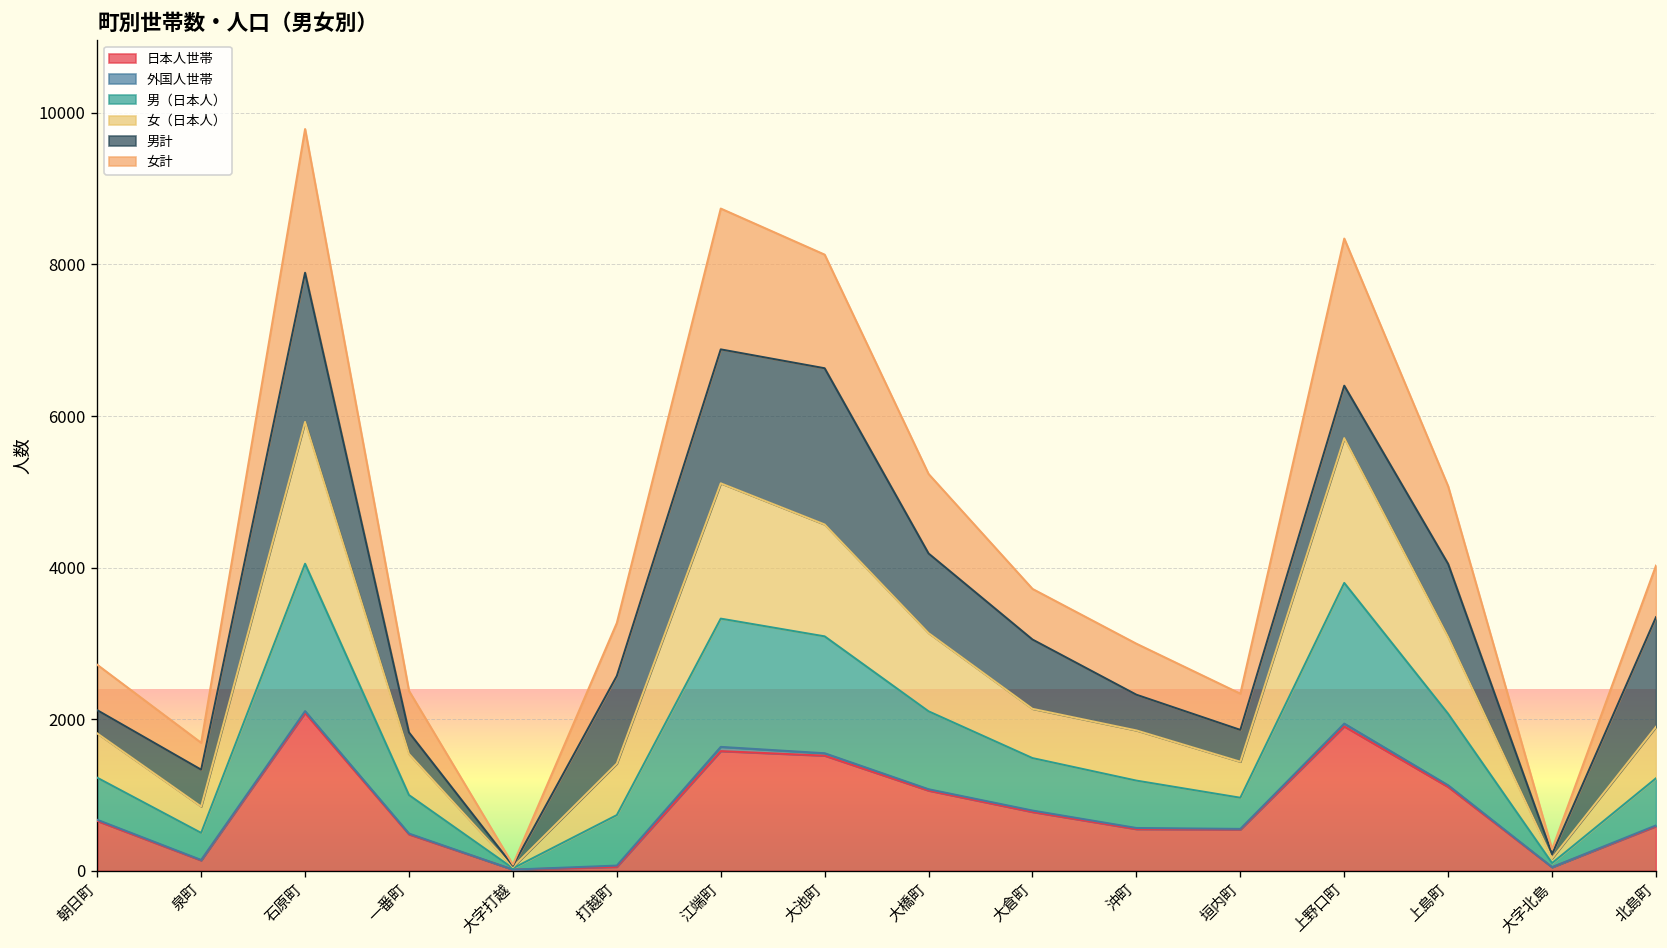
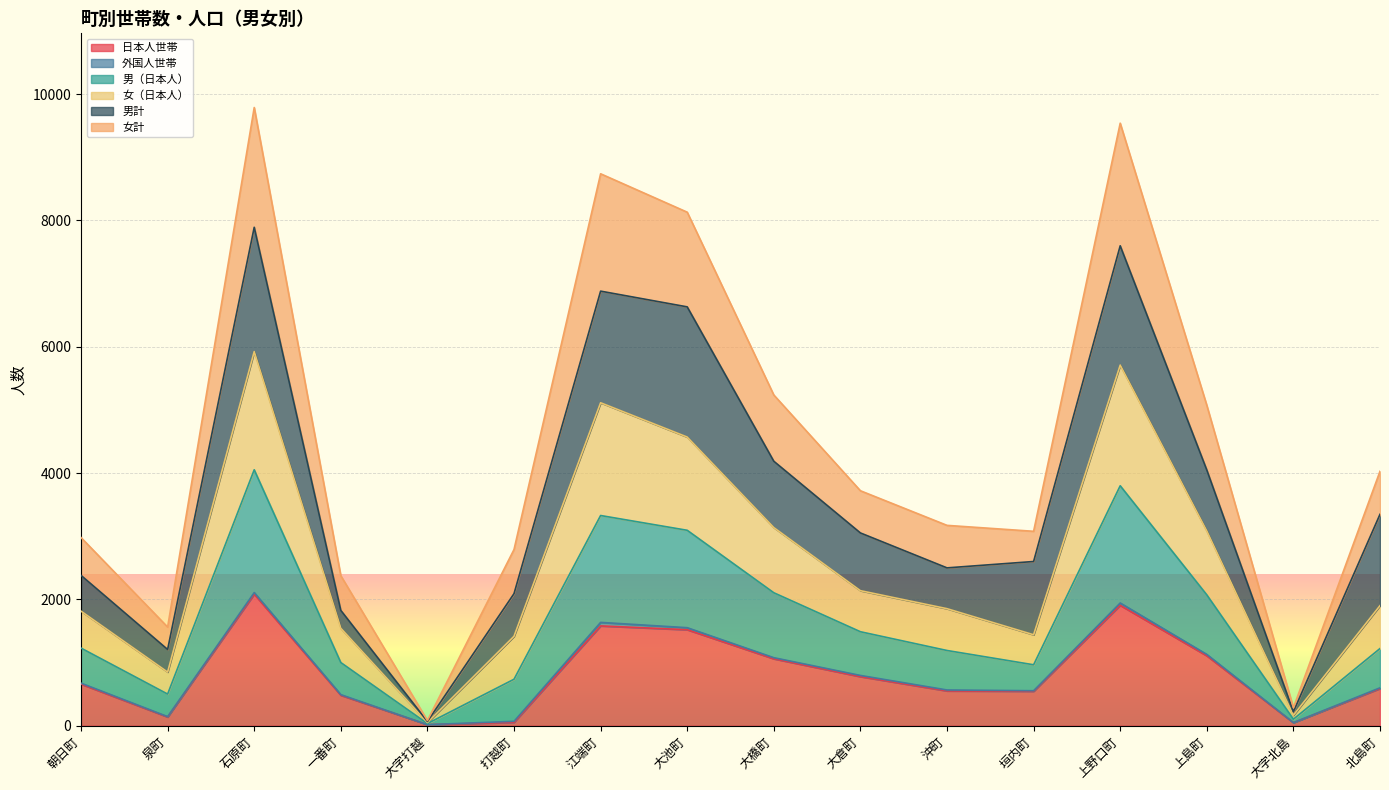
男計, 朝日町: 300 -> 600
男計, 泉町: 500 -> 400
男計, 打越町: 1200 -> 700
男計, 沖町: 500 -> 600
男計, 垣内町: 400 -> 1200
男計, 上野口町: 700 -> 1900
